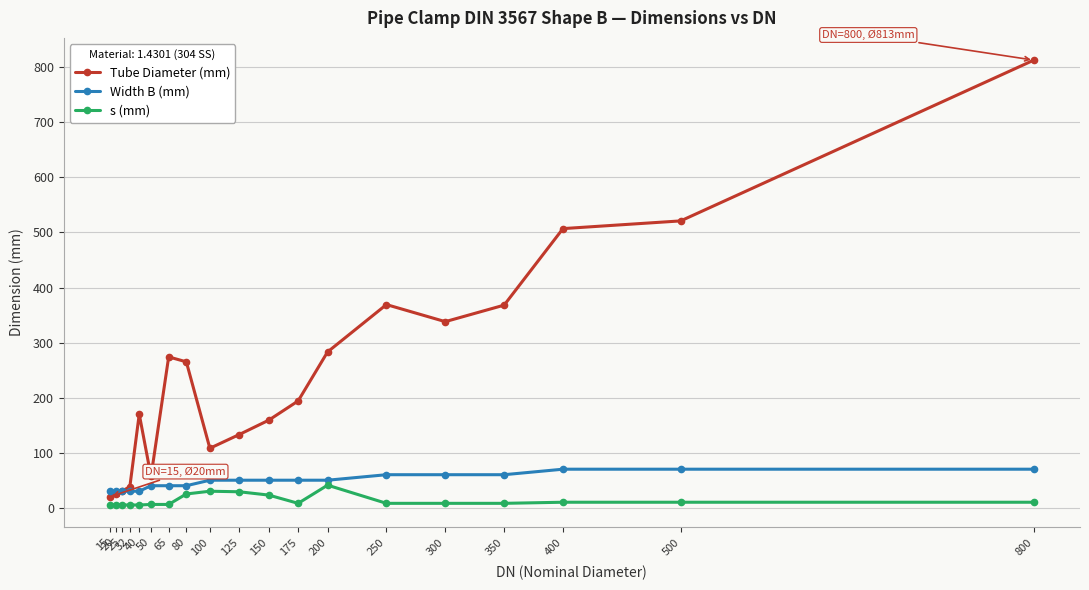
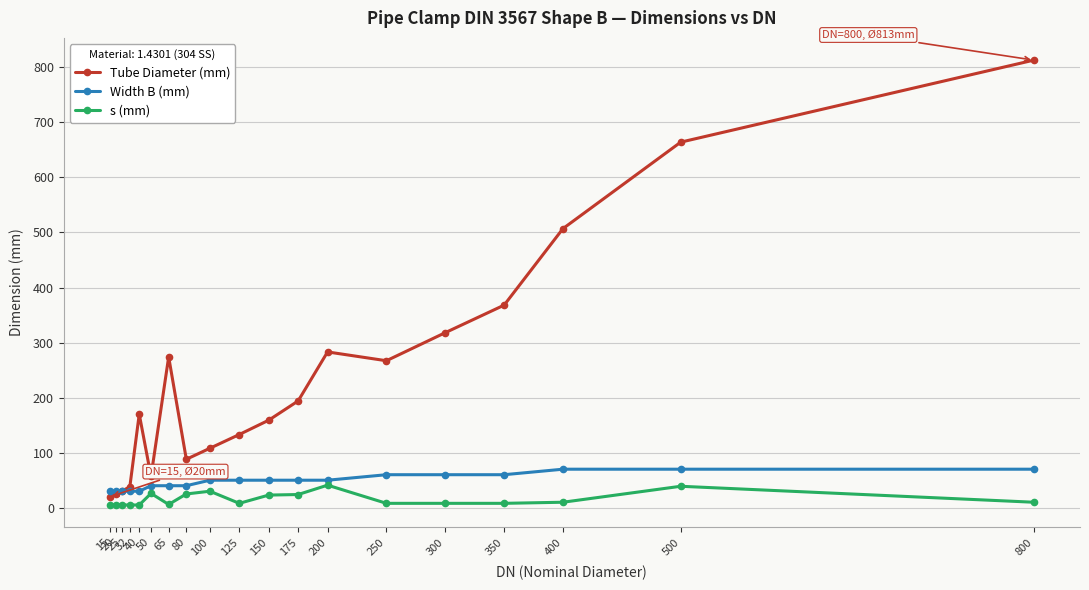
s (mm), 50: 10 -> 30
Tube Diameter (mm), 80: 270 -> 90
s (mm), 125: 30 -> 10
s (mm), 175: 10 -> 20
Tube Diameter (mm), 250: 370 -> 270
Tube Diameter (mm), 300: 340 -> 320
Tube Diameter (mm), 500: 520 -> 660
s (mm), 500: 10 -> 40
